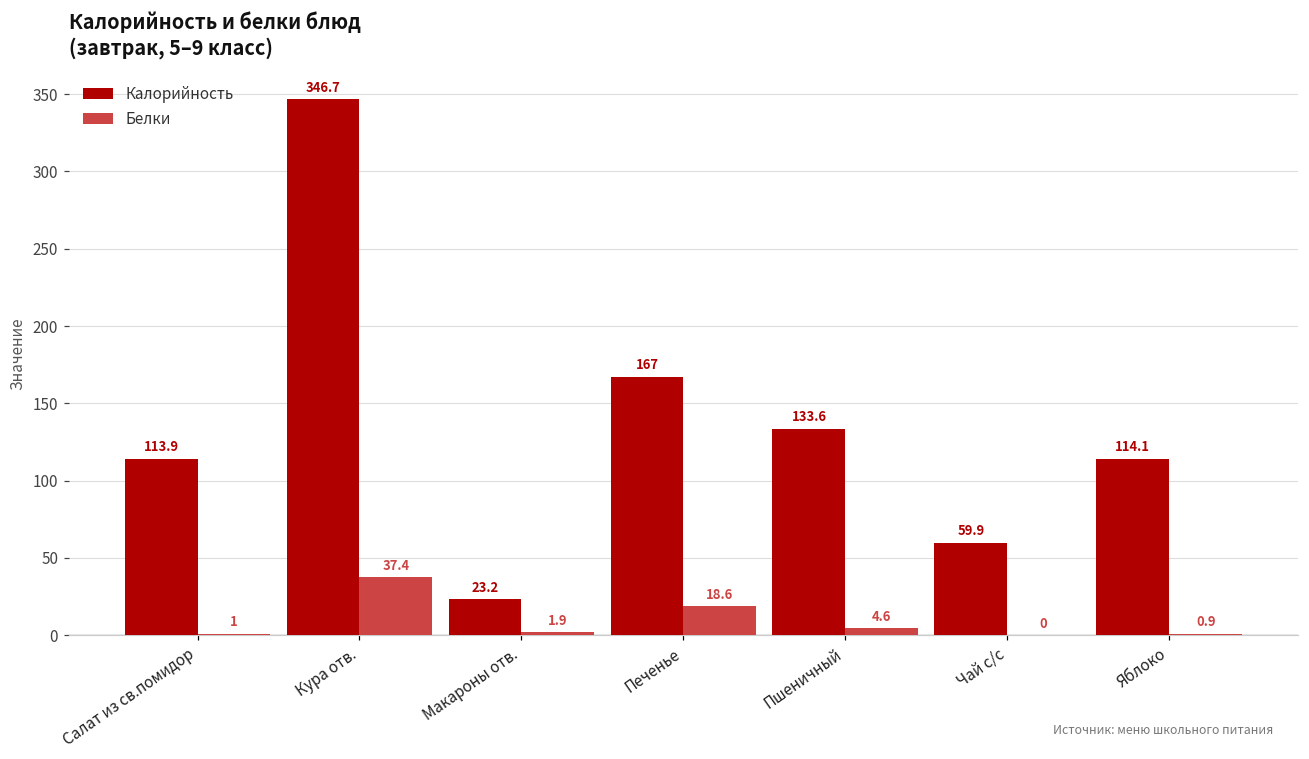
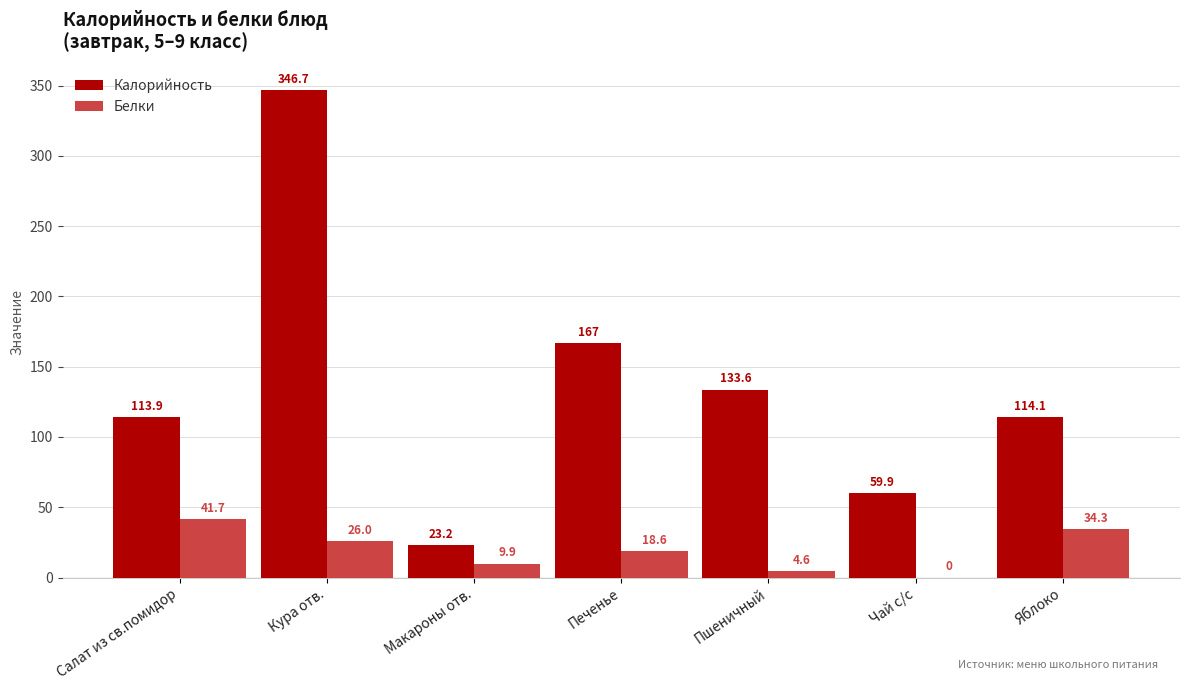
Белки, Салат из св.помидор: 1 -> 41.7
Белки, Кура отв.: 37.4 -> 26.0
Белки, Макароны отв.: 1.9 -> 9.9
Белки, Яблоко: 0.9 -> 34.3
